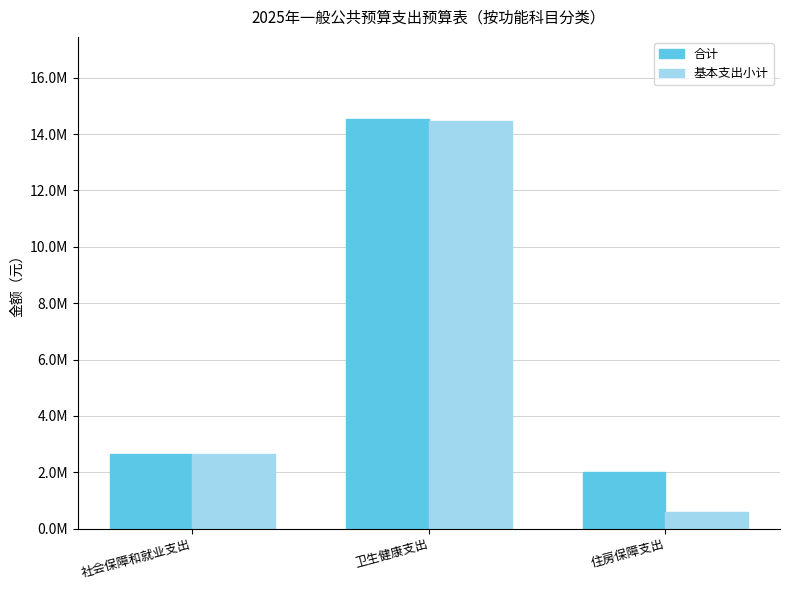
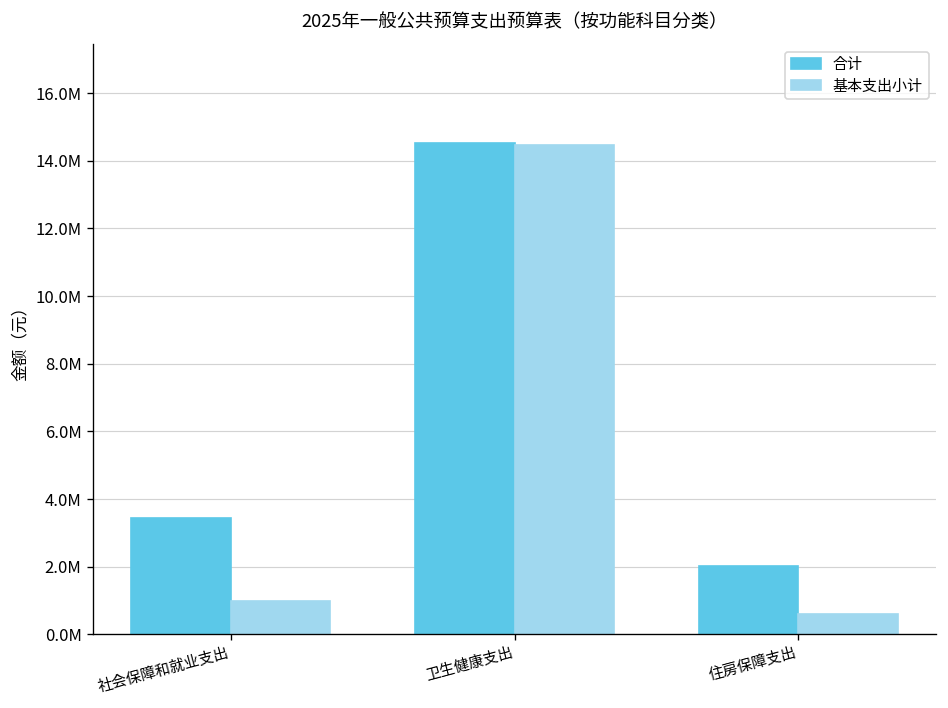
合计, 社会保障和就业支出: 2600000 -> 3500000
基本支出小计, 社会保障和就业支出: 2600000 -> 1000000
